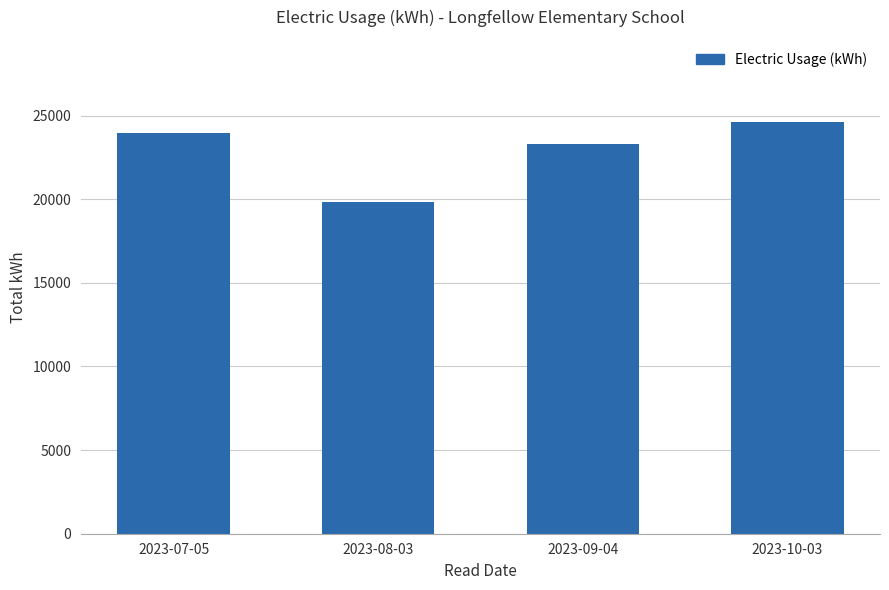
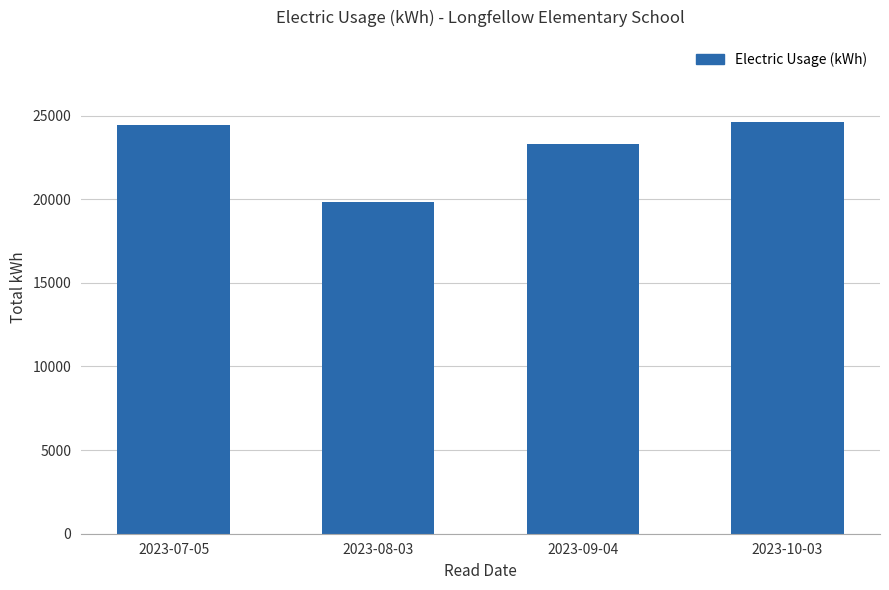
2023-07-05: 24000 -> 24500
